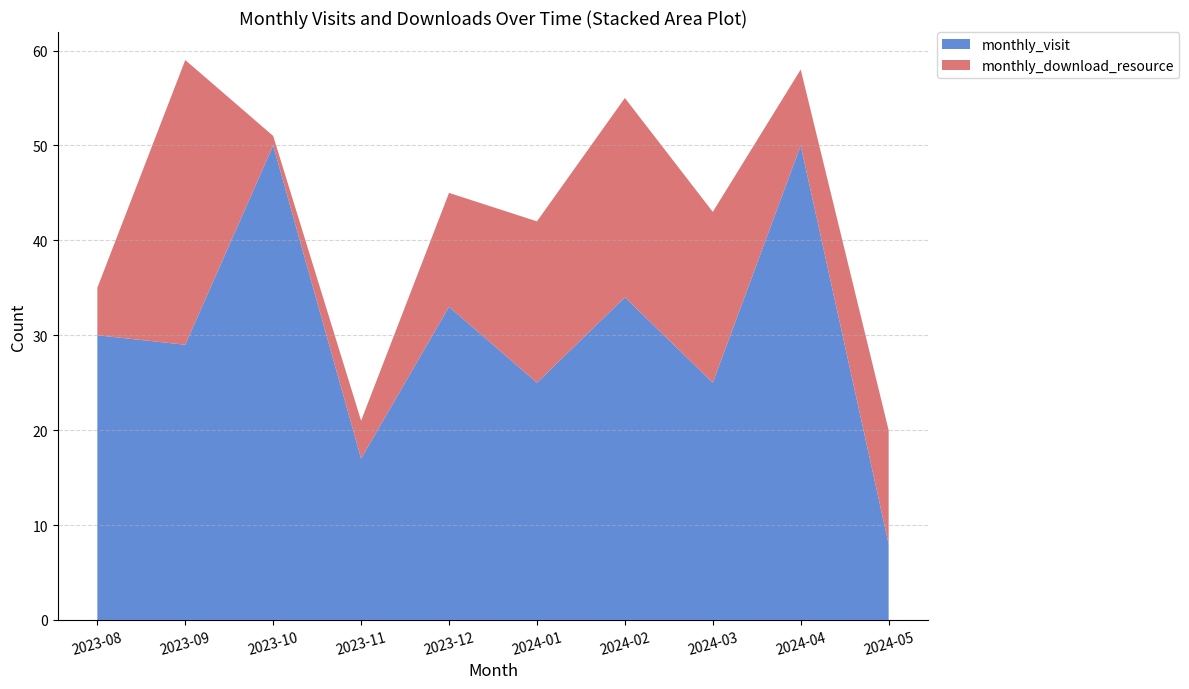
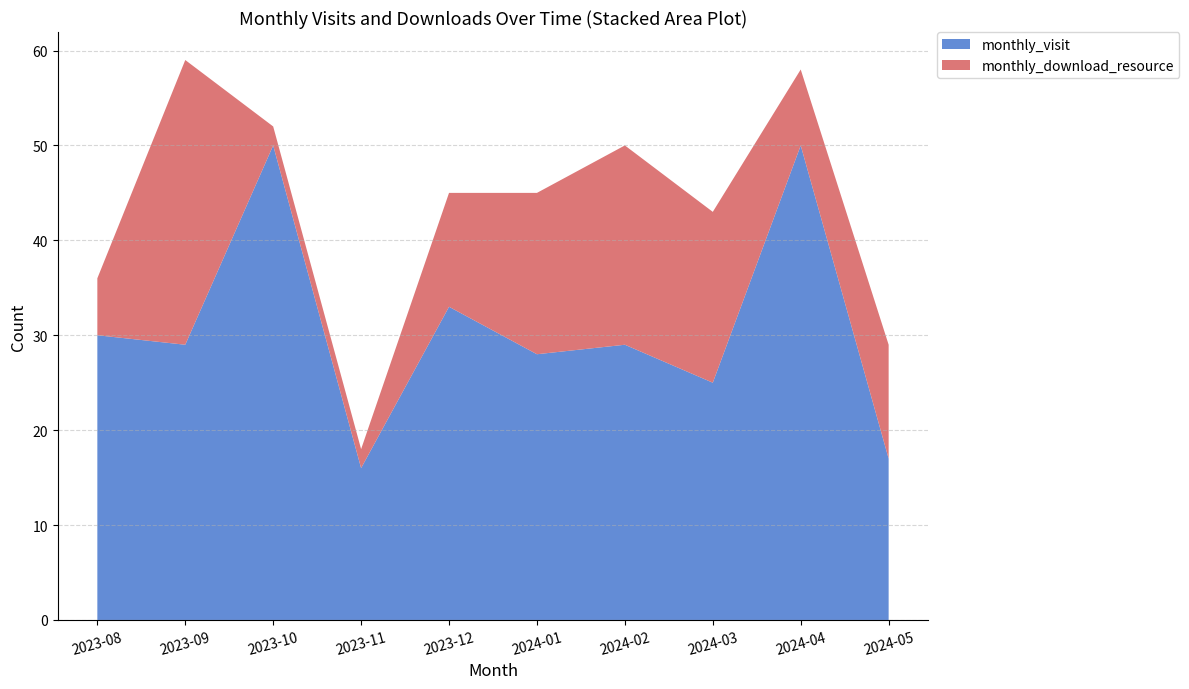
monthly_download_resource, 2023-08: 5 -> 6
monthly_download_resource, 2023-10: 1 -> 2
monthly_visit, 2023-11: 17 -> 16
monthly_download_resource, 2023-11: 4 -> 2
monthly_visit, 2024-01: 25 -> 28
monthly_visit, 2024-02: 34 -> 29
monthly_visit, 2024-05: 8 -> 17
